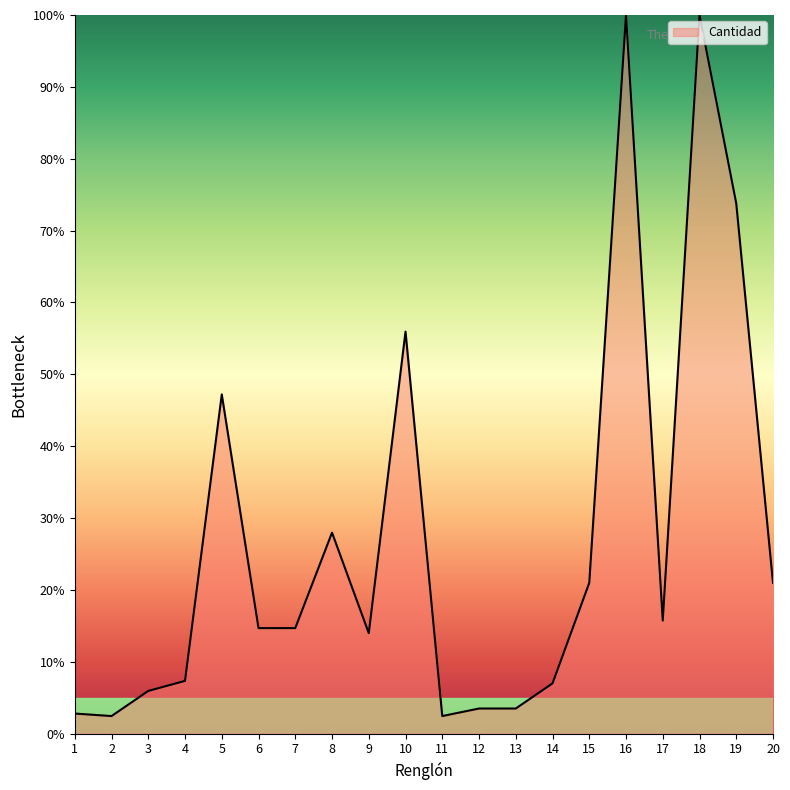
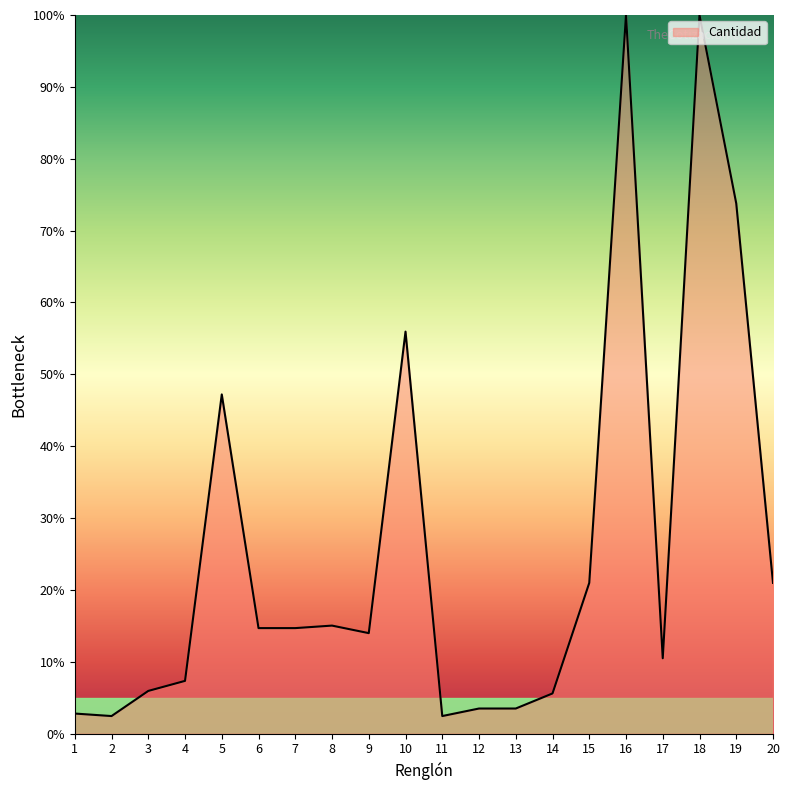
8: 28% -> 15%
14: 7% -> 6%
17: 16% -> 10%
